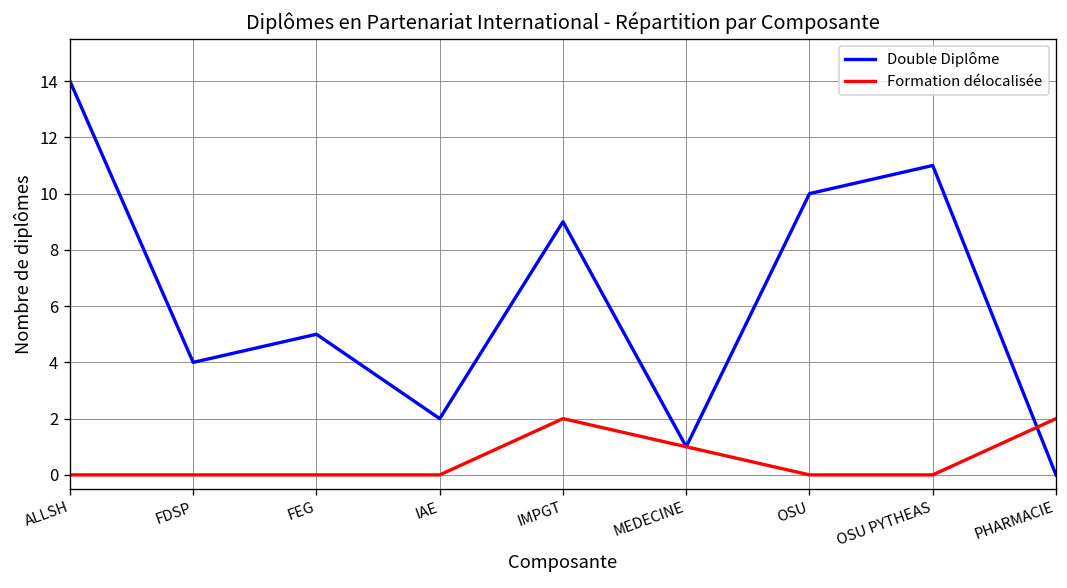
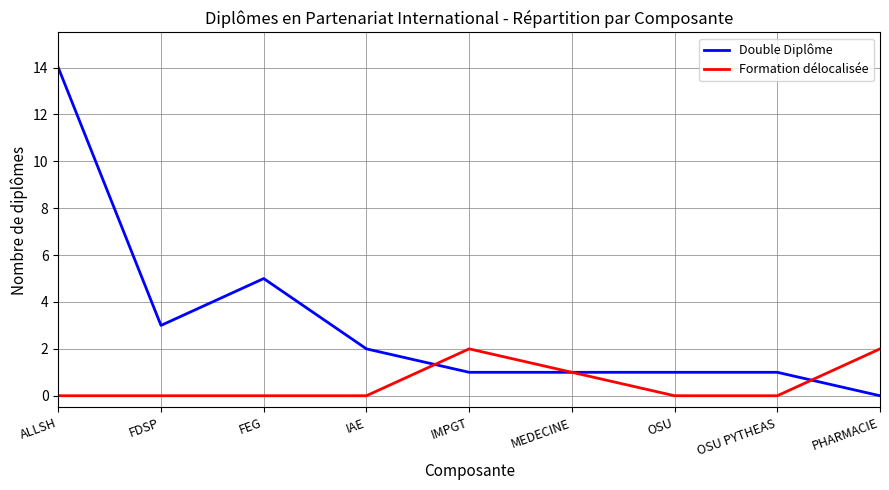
Double Diplôme, FDSP: 4 -> 3
Double Diplôme, IMPGT: 9 -> 1
Double Diplôme, OSU: 10 -> 1
Double Diplôme, OSU PYTHEAS: 11 -> 1
